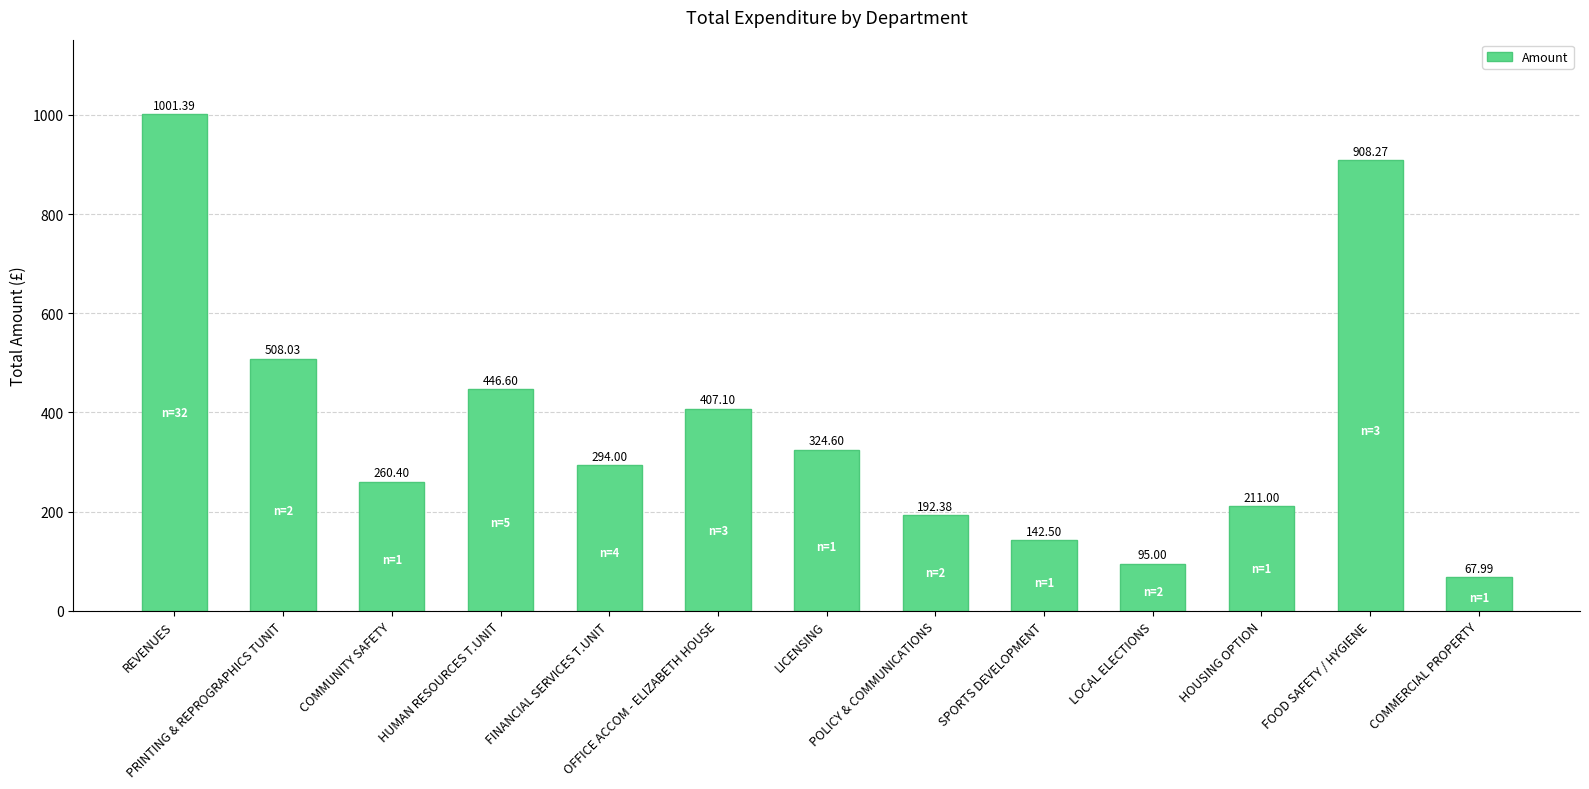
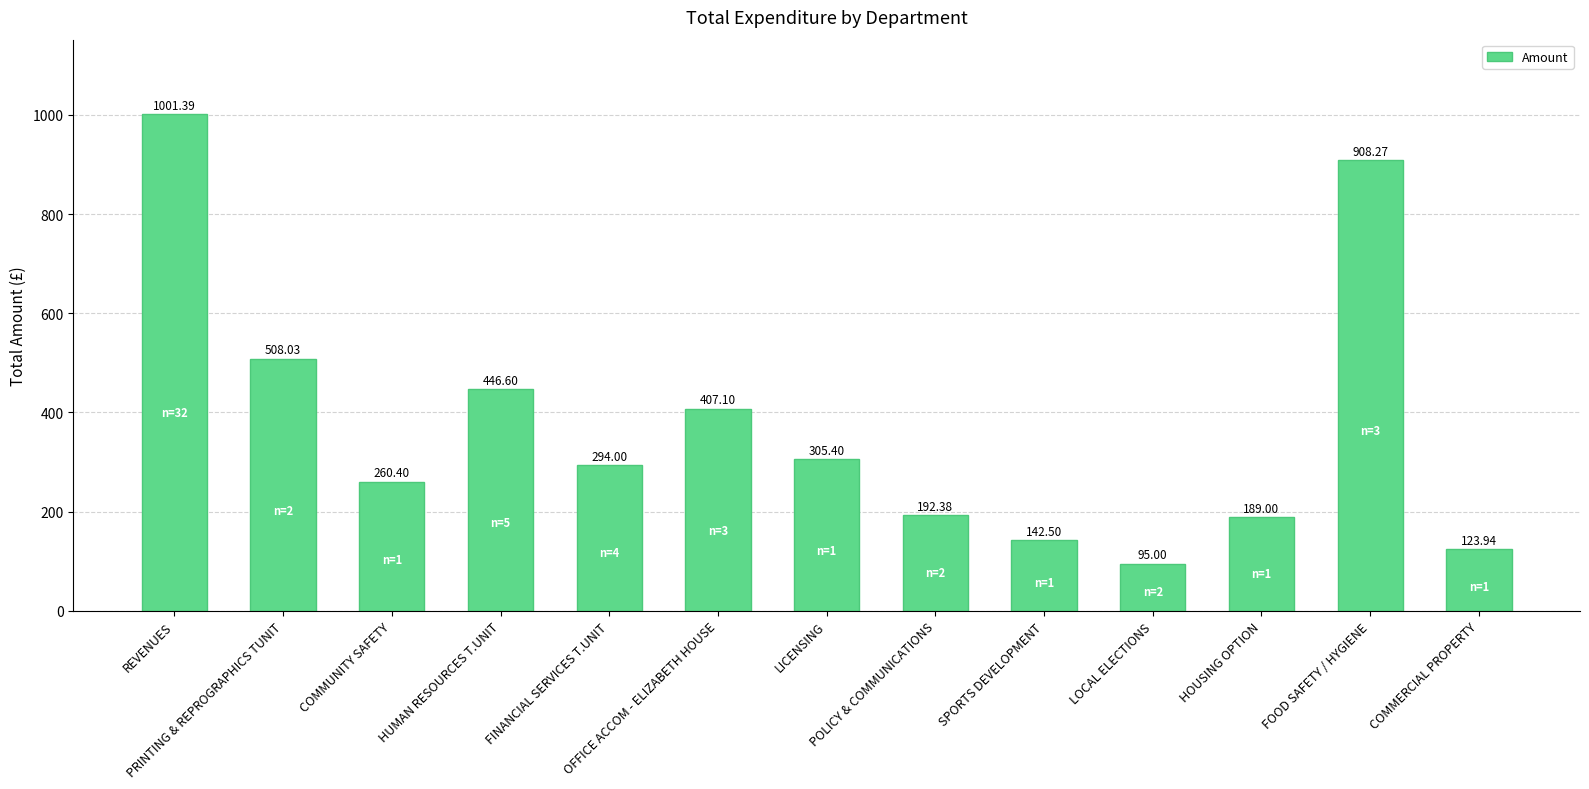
LICENSING: 324.60 -> 305.40
HOUSING OPTION: 211.00 -> 189.00
COMMERCIAL PROPERTY: 67.99 -> 123.94
